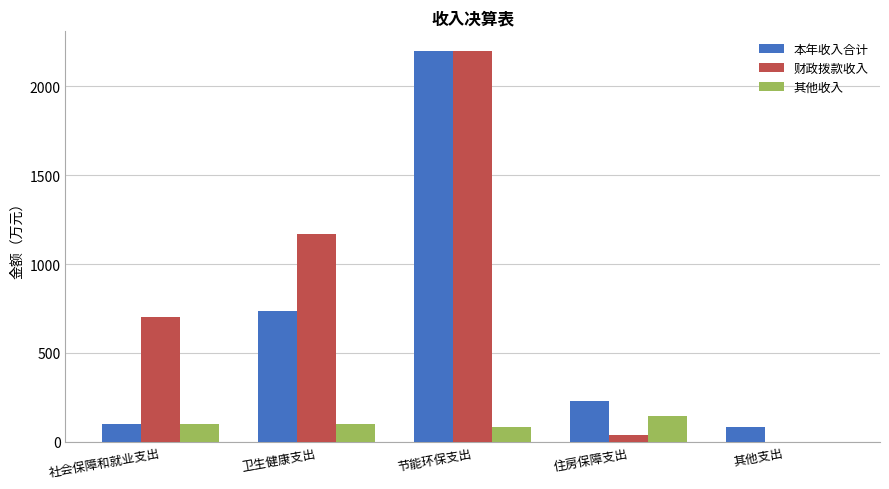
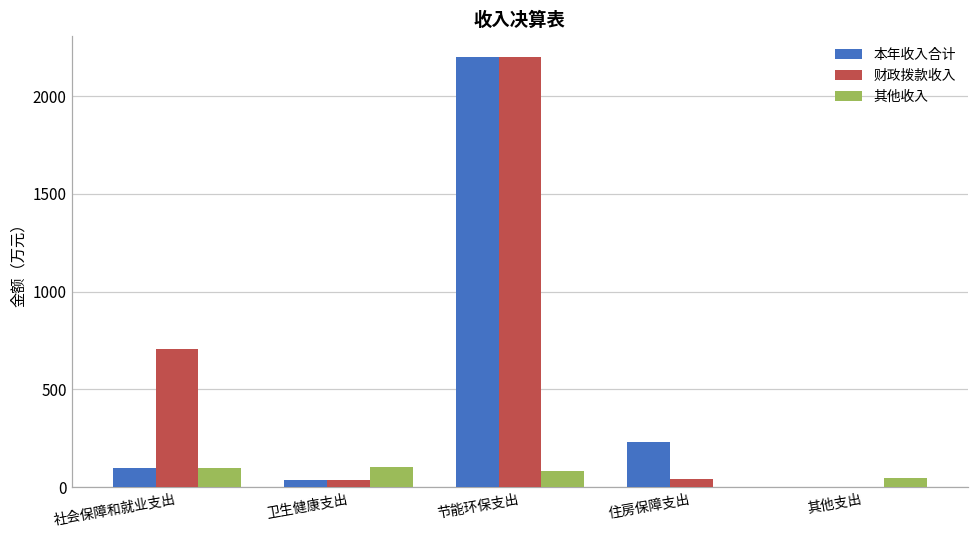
本年收入合计, 卫生健康支出: 740 -> 40
财政拨款收入, 卫生健康支出: 1170 -> 40
其他收入, 住房保障支出: 150 -> 0
本年收入合计, 其他支出: 80 -> 0
其他收入, 其他支出: 0 -> 50
